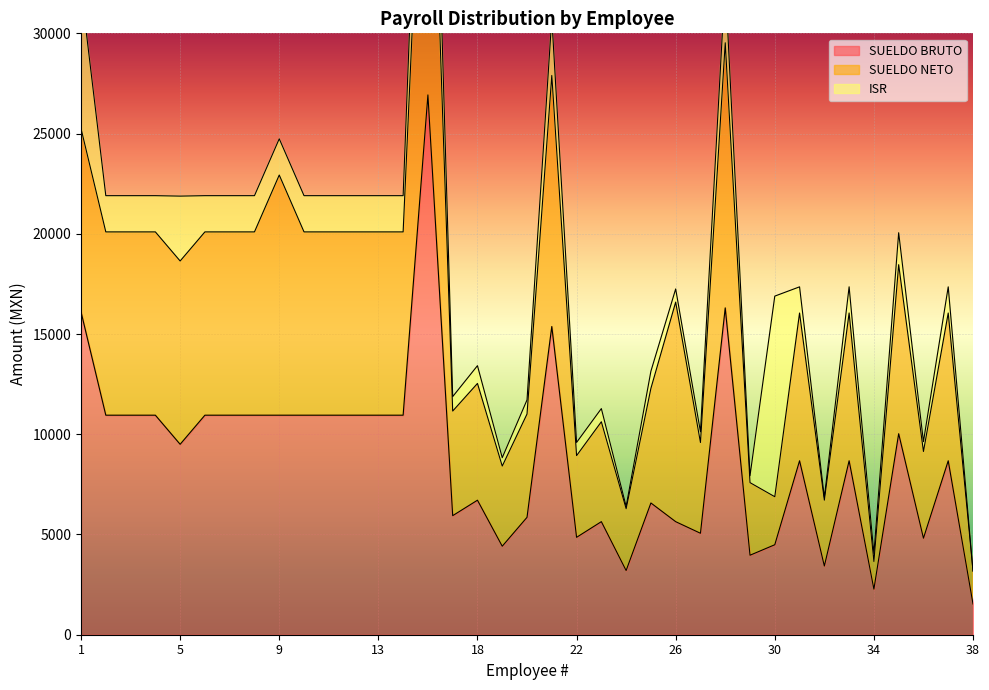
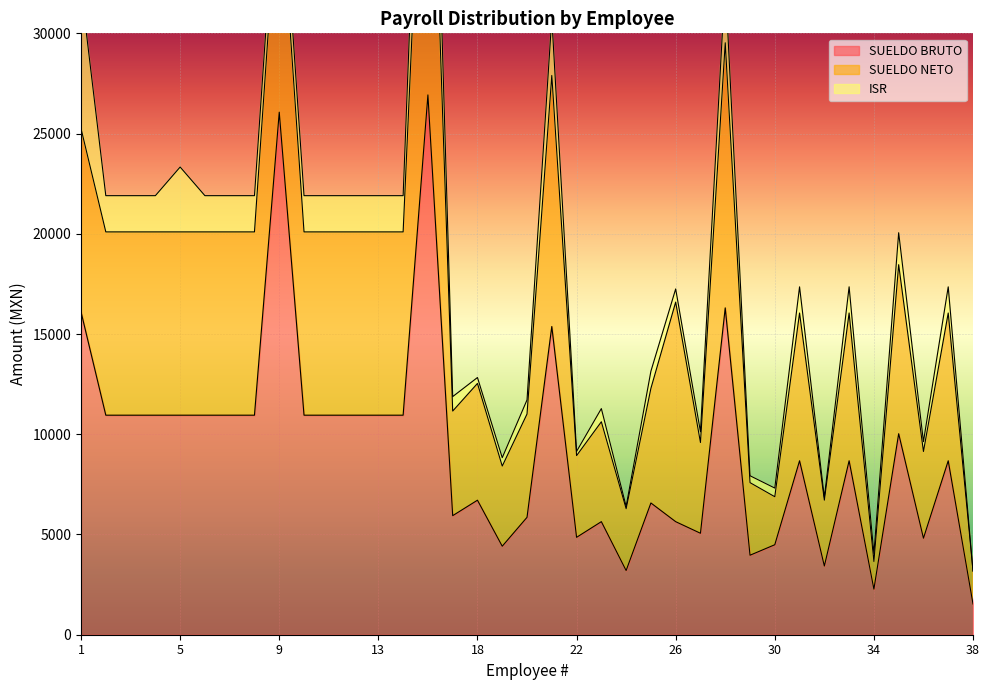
SUELDO BRUTO, 5: 9500 -> 11000
SUELDO BRUTO, 9: 11000 -> 26100
ISR, 18: 900 -> 300
ISR, 22: 700 -> 200
ISR, 30: 10000 -> 400
